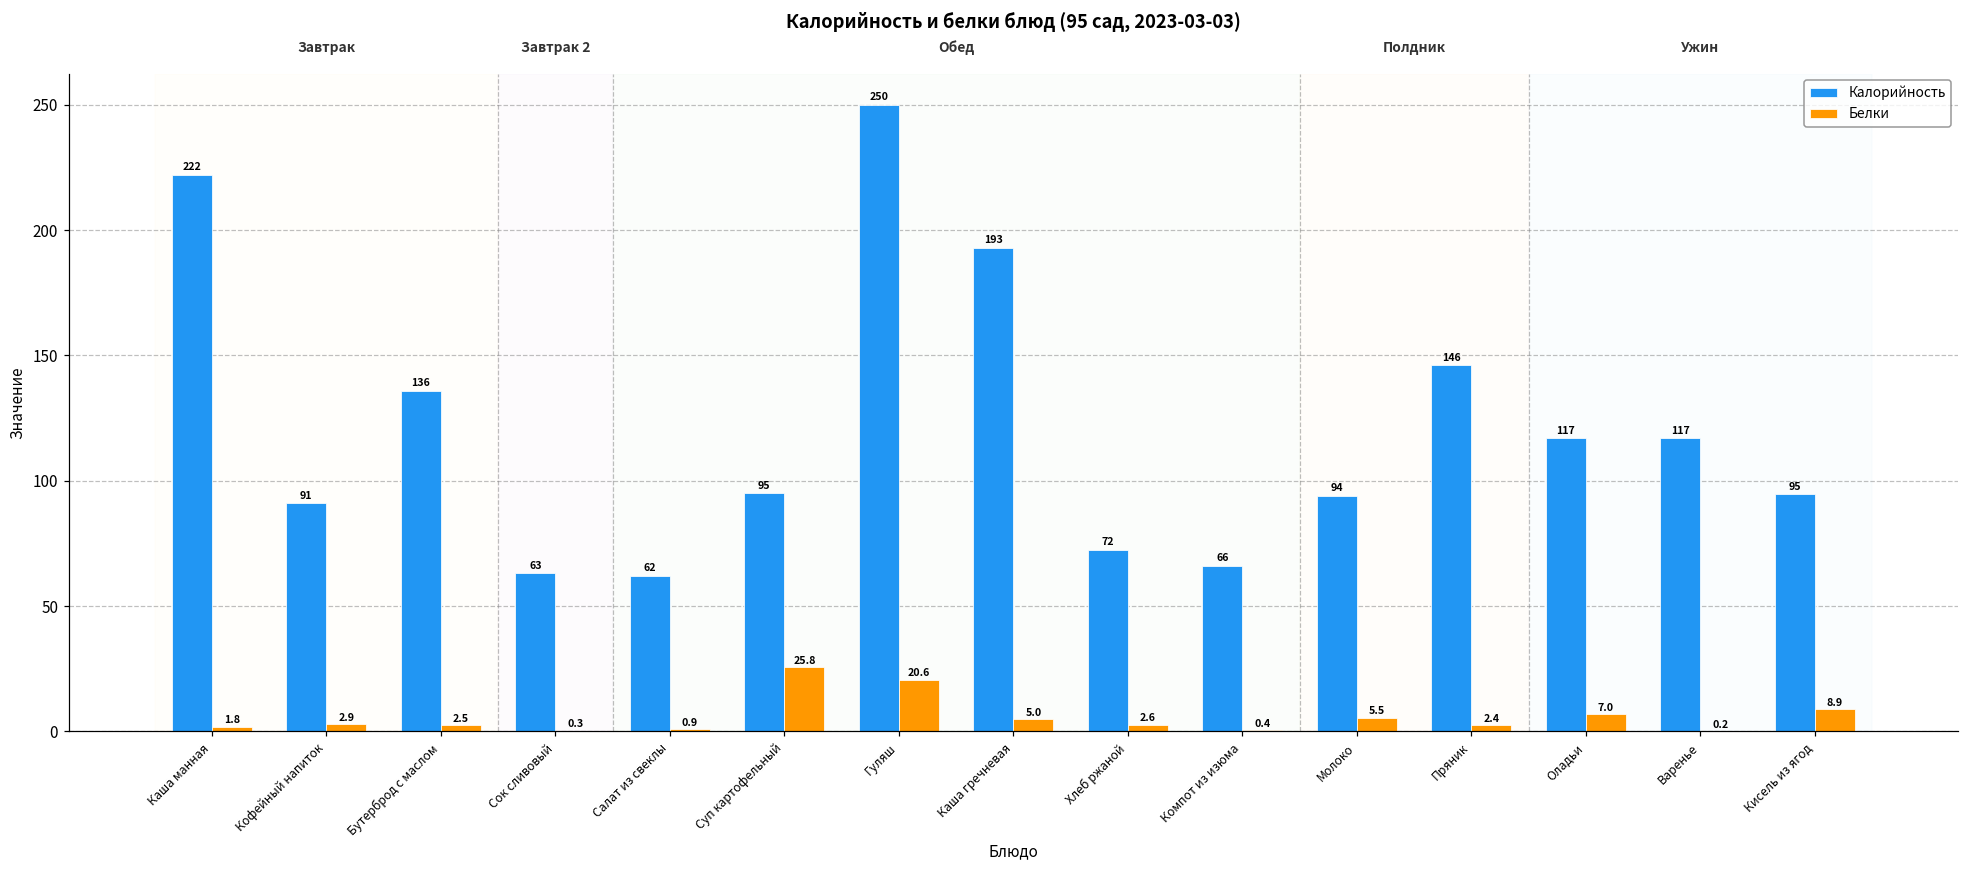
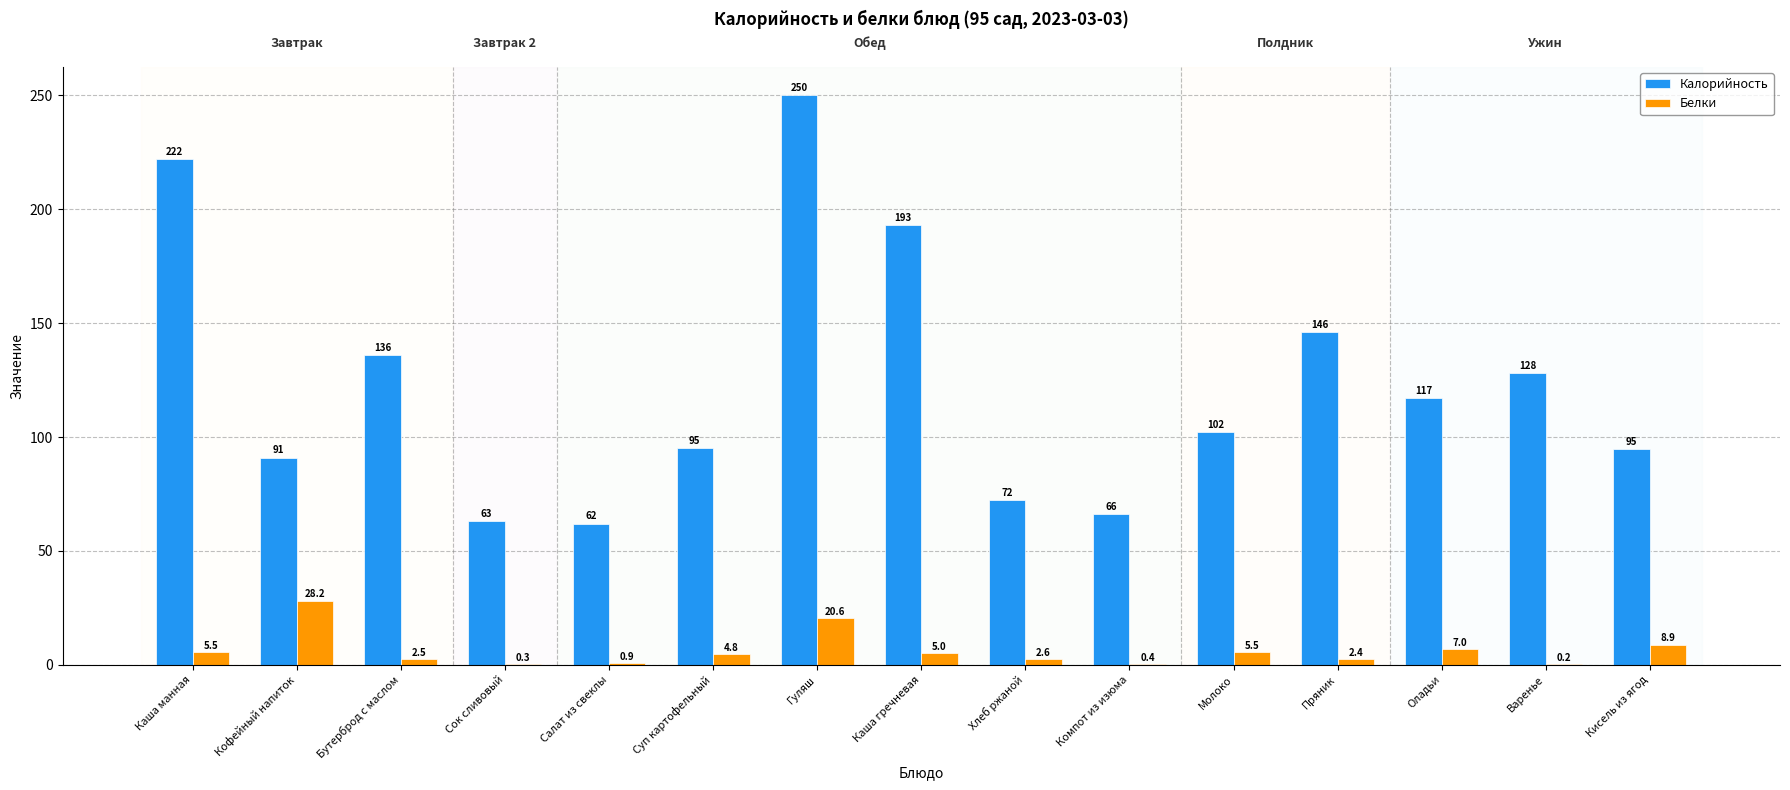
Белки, Каша манная: 1.8 -> 5.5
Белки, Кофейный напиток: 2.9 -> 28.2
Белки, Суп картофельный: 25.8 -> 4.8
Калорийность, Молоко: 94 -> 102
Калорийность, Варенье: 117 -> 128
